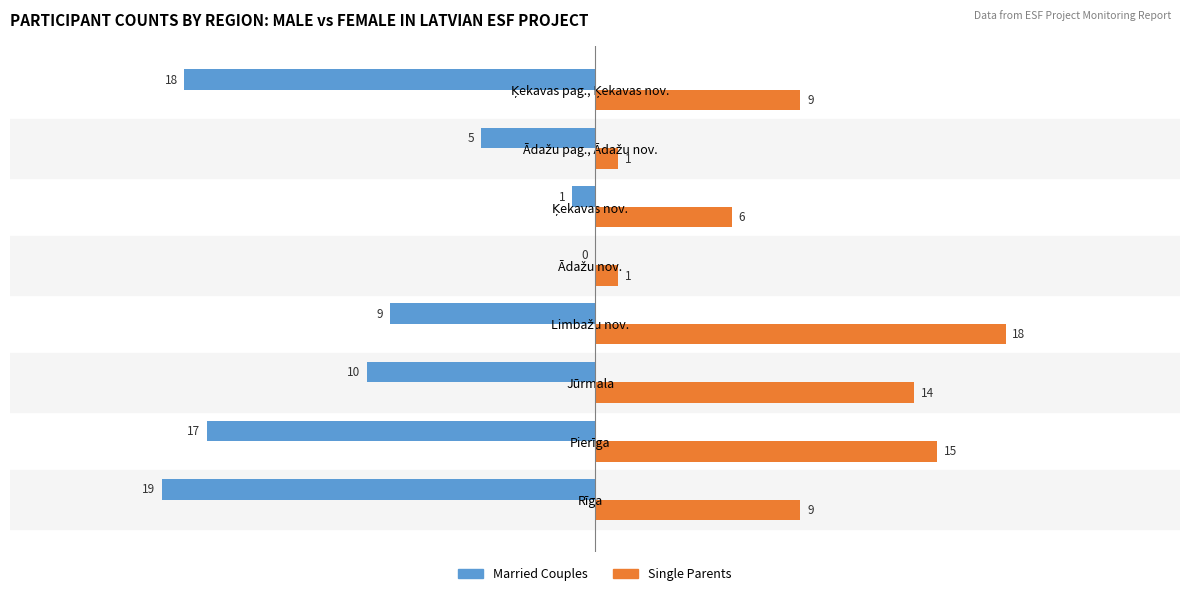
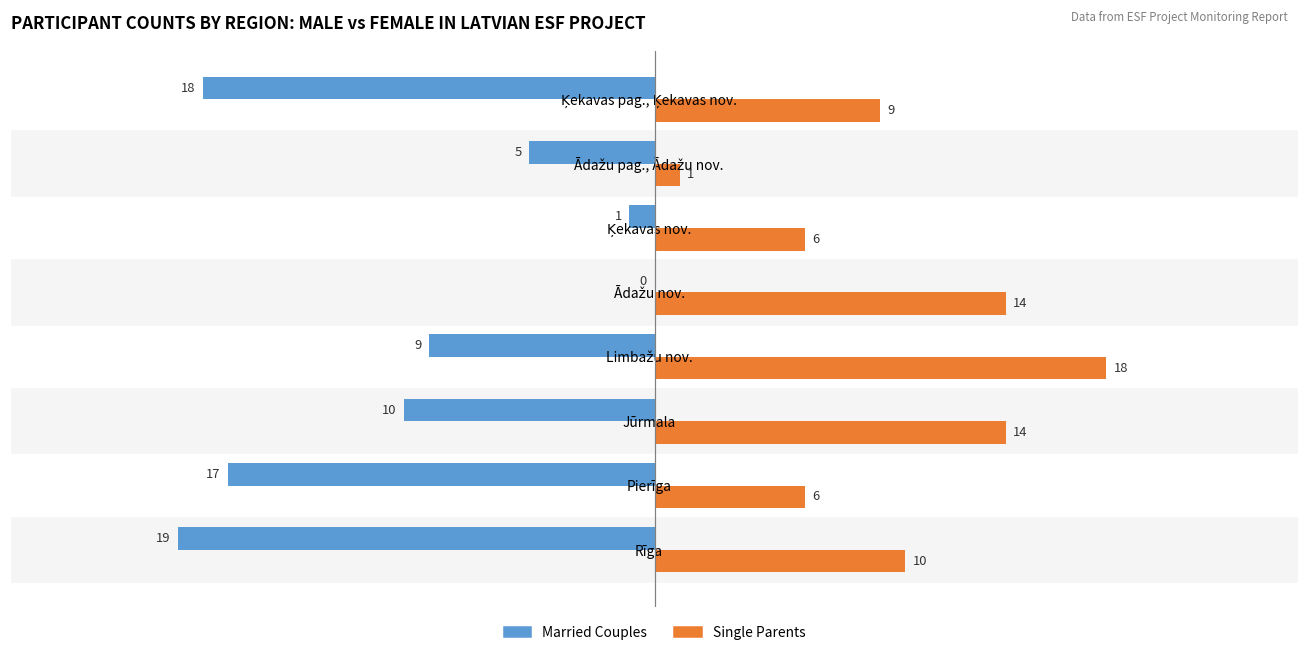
Single Parents, Ādažu nov.: 1 -> 14
Single Parents, Pierīga: 15 -> 6
Single Parents, Rīga: 9 -> 10
